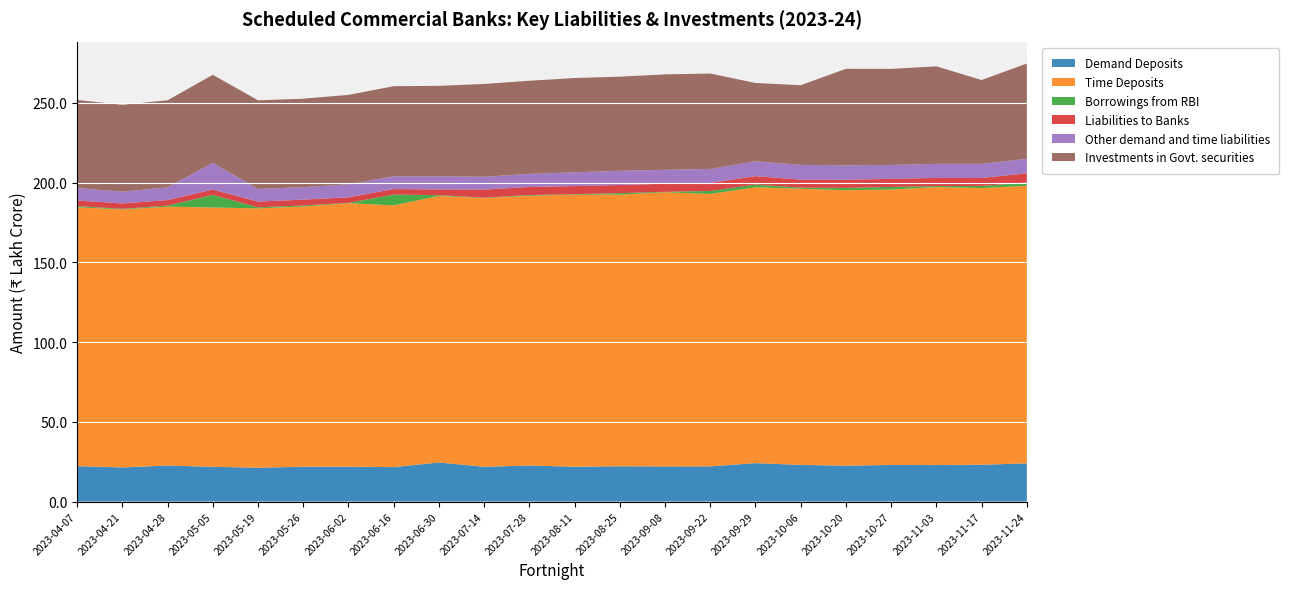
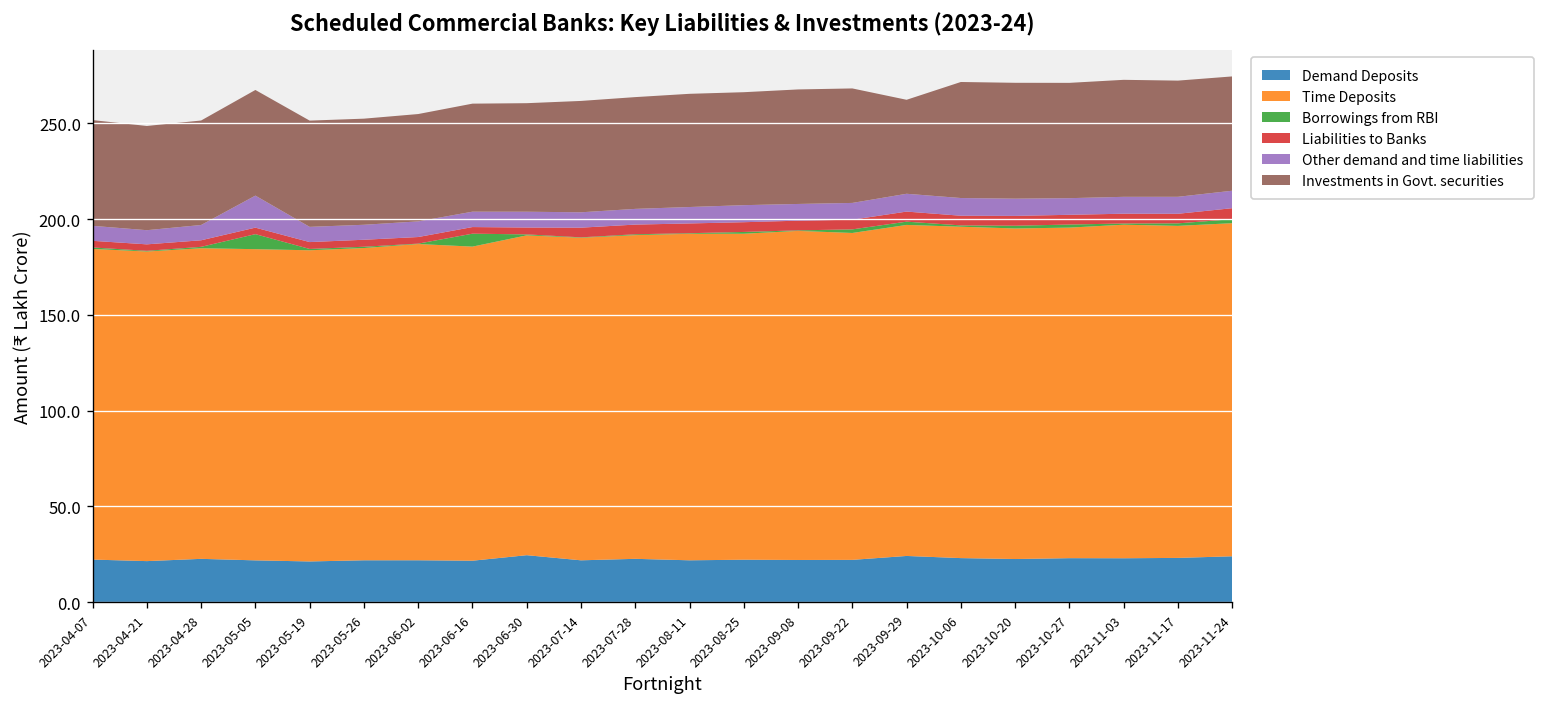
Investments in Govt. securities, 2023-10-06: 50 -> 61
Investments in Govt. securities, 2023-11-17: 53 -> 61
